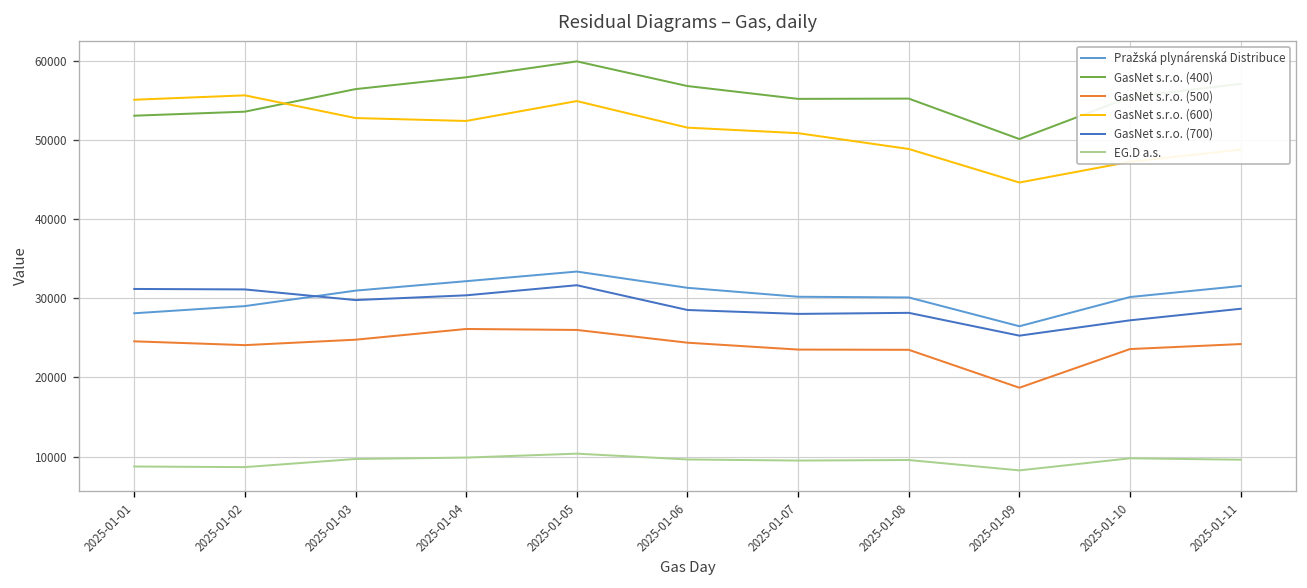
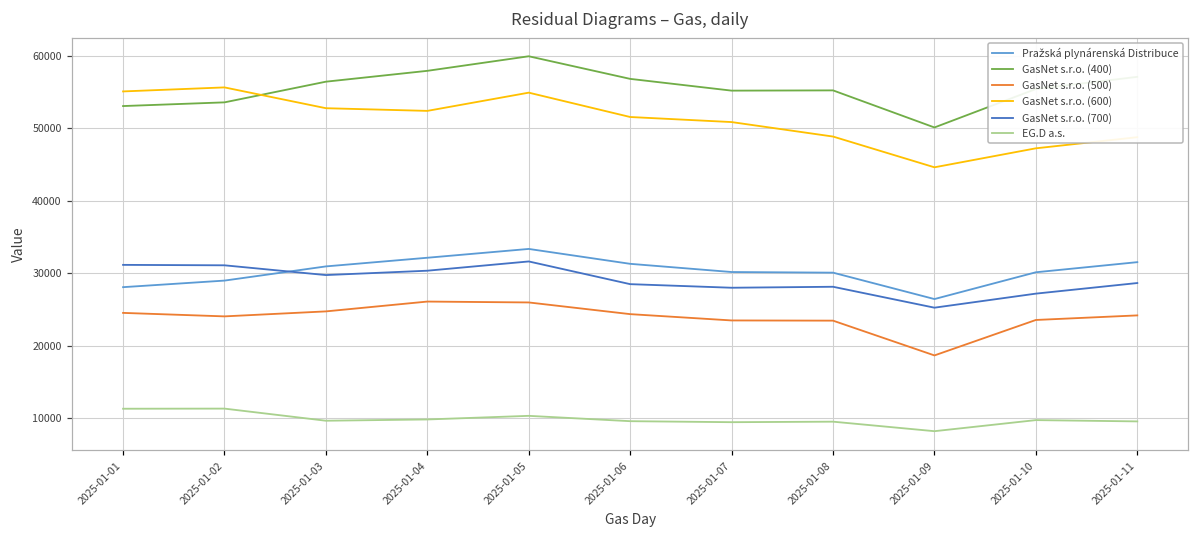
EG.D a.s., 2025-01-01: 9000 -> 11000
EG.D a.s., 2025-01-02: 9000 -> 11000
